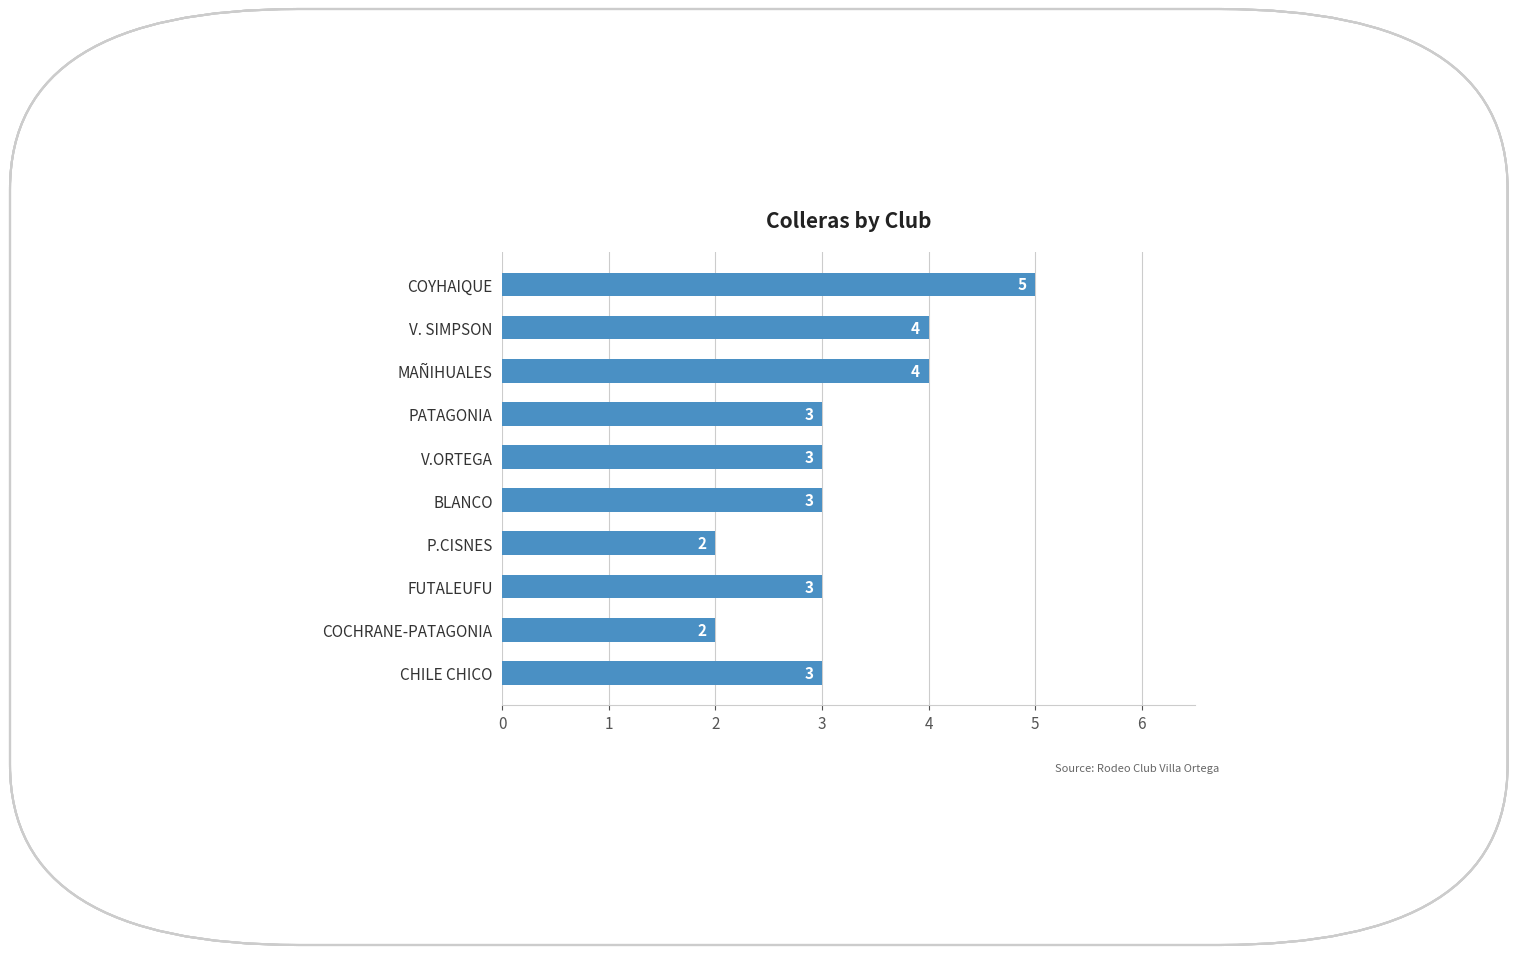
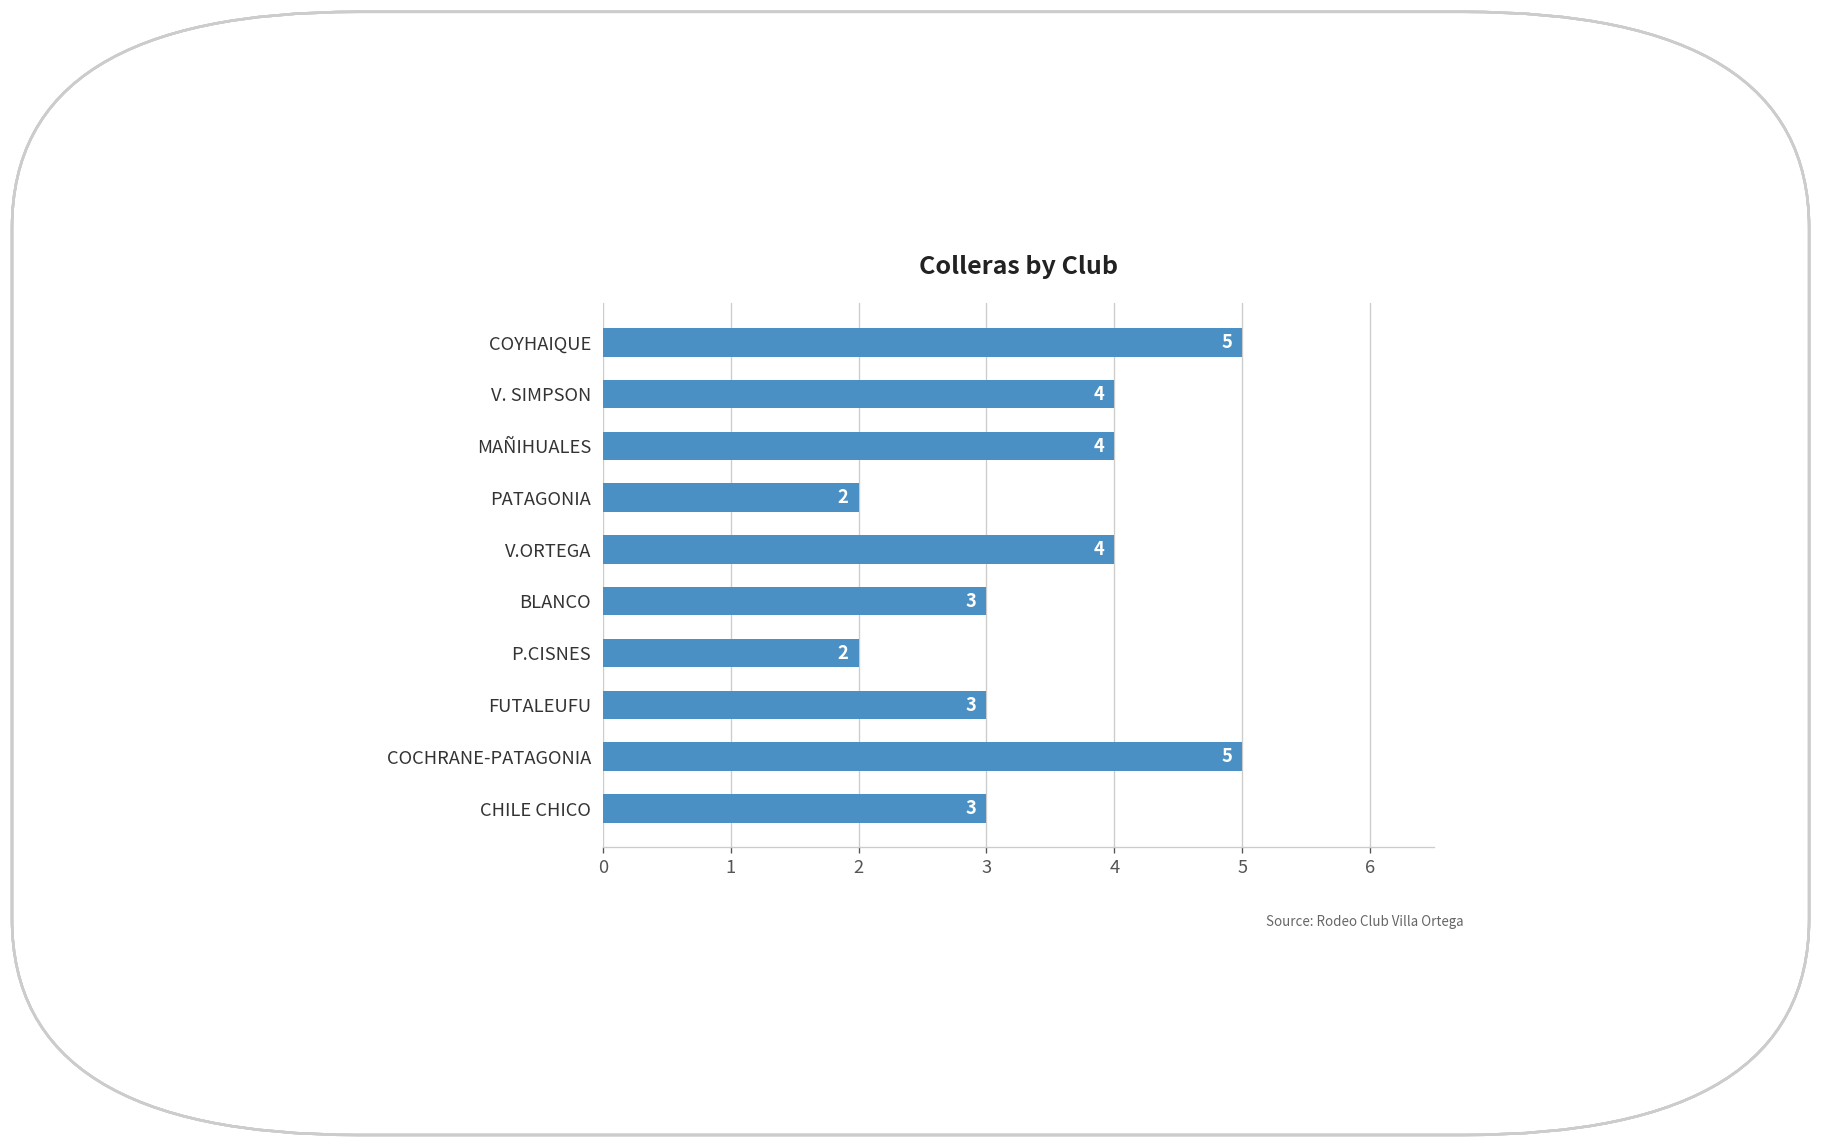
PATAGONIA: 3 -> 2
V.ORTEGA: 3 -> 4
COCHRANE-PATAGONIA: 2 -> 5
